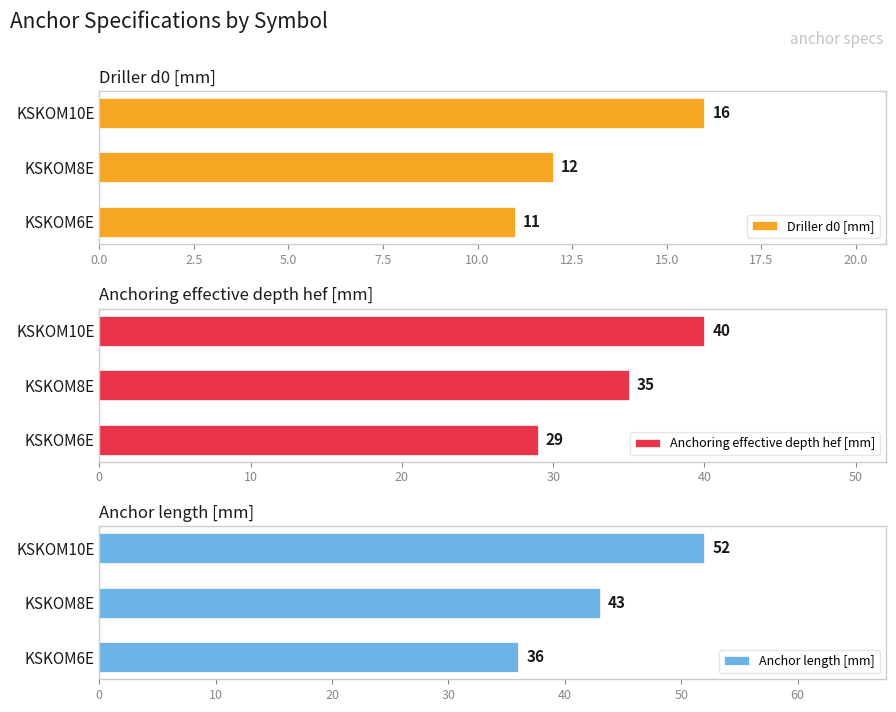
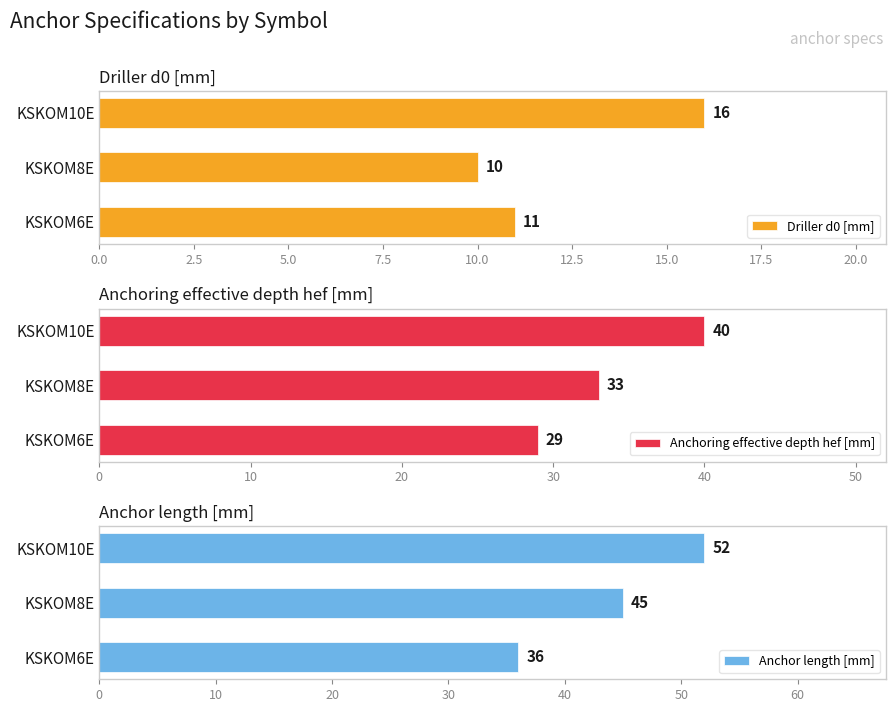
Driller d0 [mm], KSKOM8E: 12 -> 10
Anchoring effective depth hef [mm], KSKOM8E: 35 -> 33
Anchor length [mm], KSKOM8E: 43 -> 45
